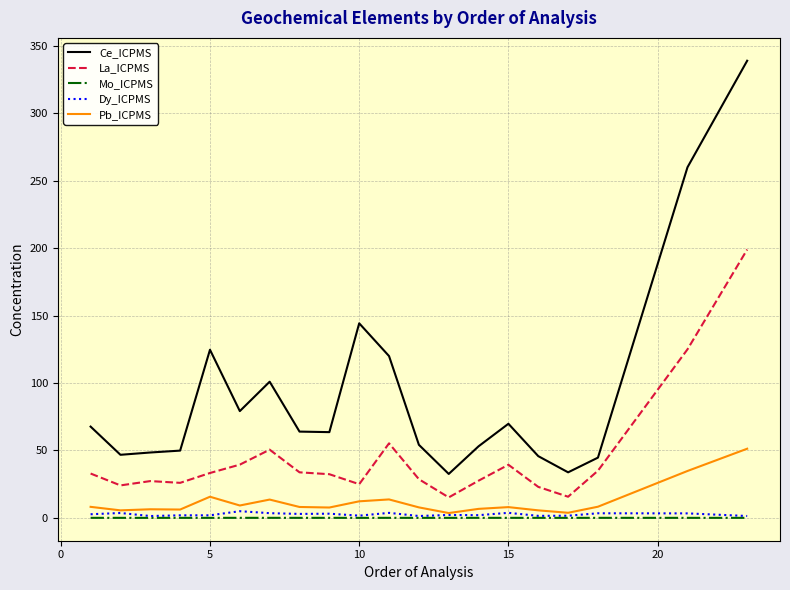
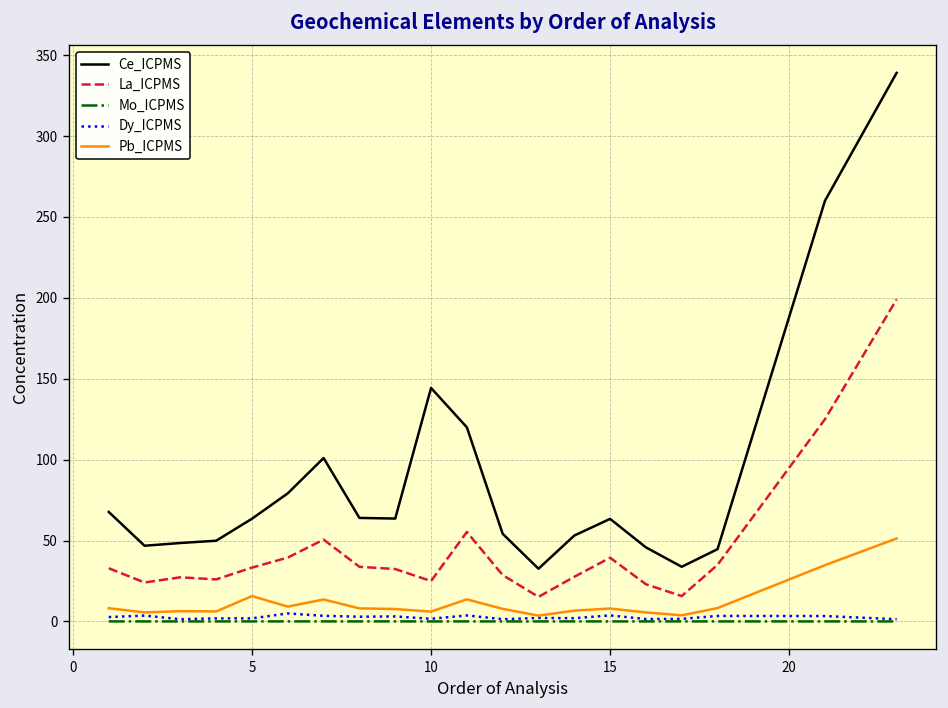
Ce_ICPMS, 5: 125 -> 64
Pb_ICPMS, 10: 12 -> 6
Ce_ICPMS, 15: 70 -> 63
